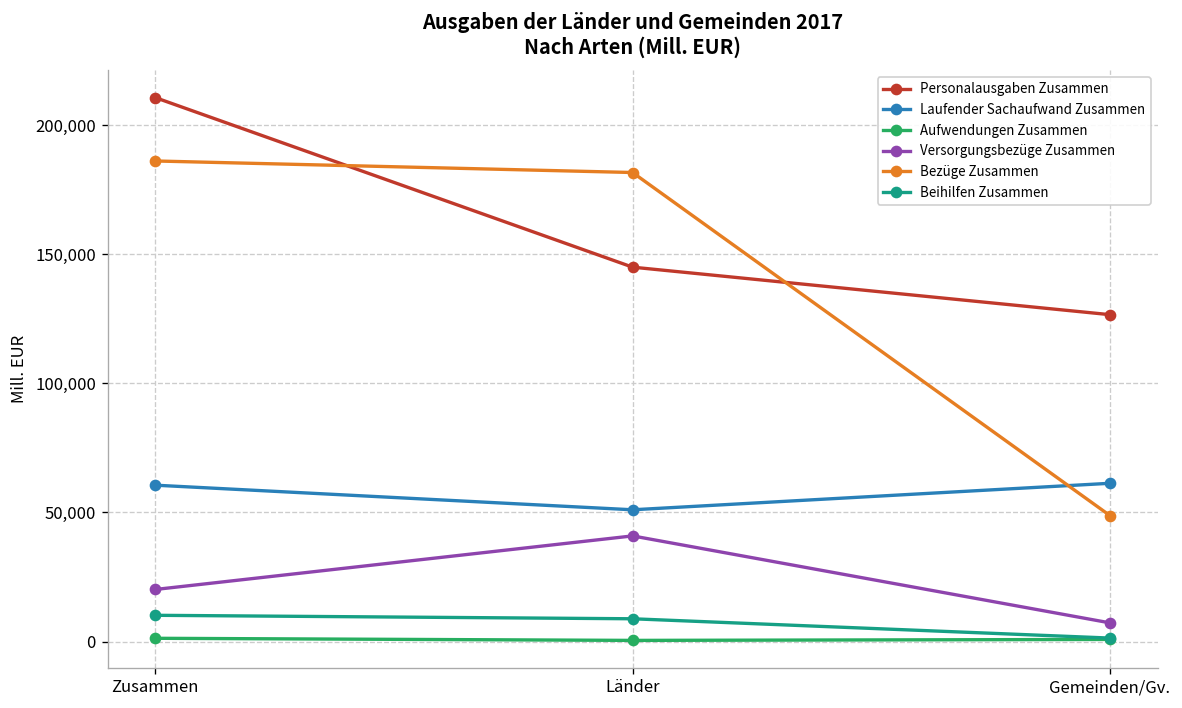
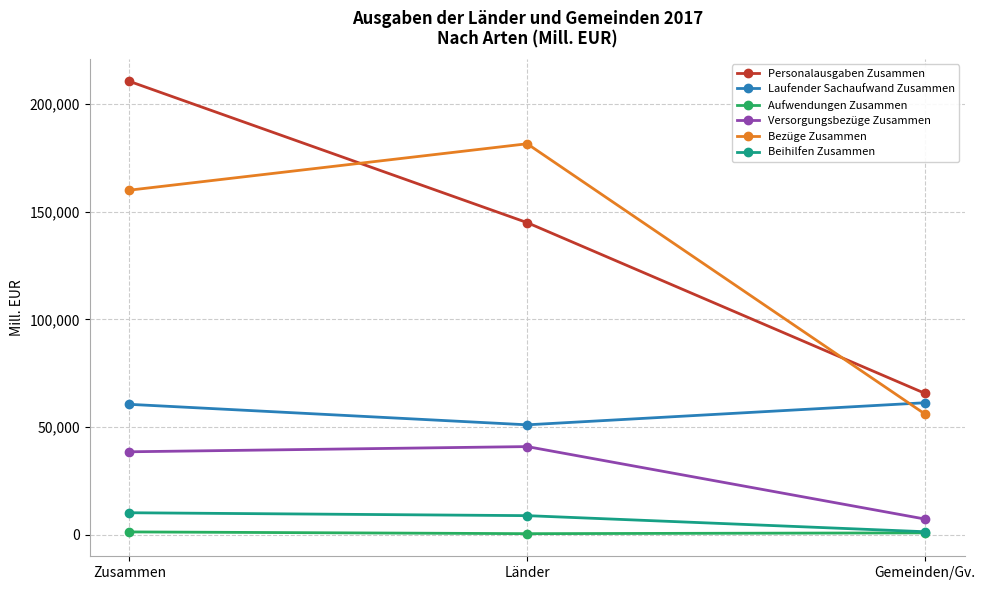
Versorgungsbezüge Zusammen, Zusammen: 20,000 -> 38,000
Bezüge Zusammen, Zusammen: 186,000 -> 160,000
Personalausgaben Zusammen, Gemeinden/Gv.: 127,000 -> 66,000
Bezüge Zusammen, Gemeinden/Gv.: 49,000 -> 56,000
